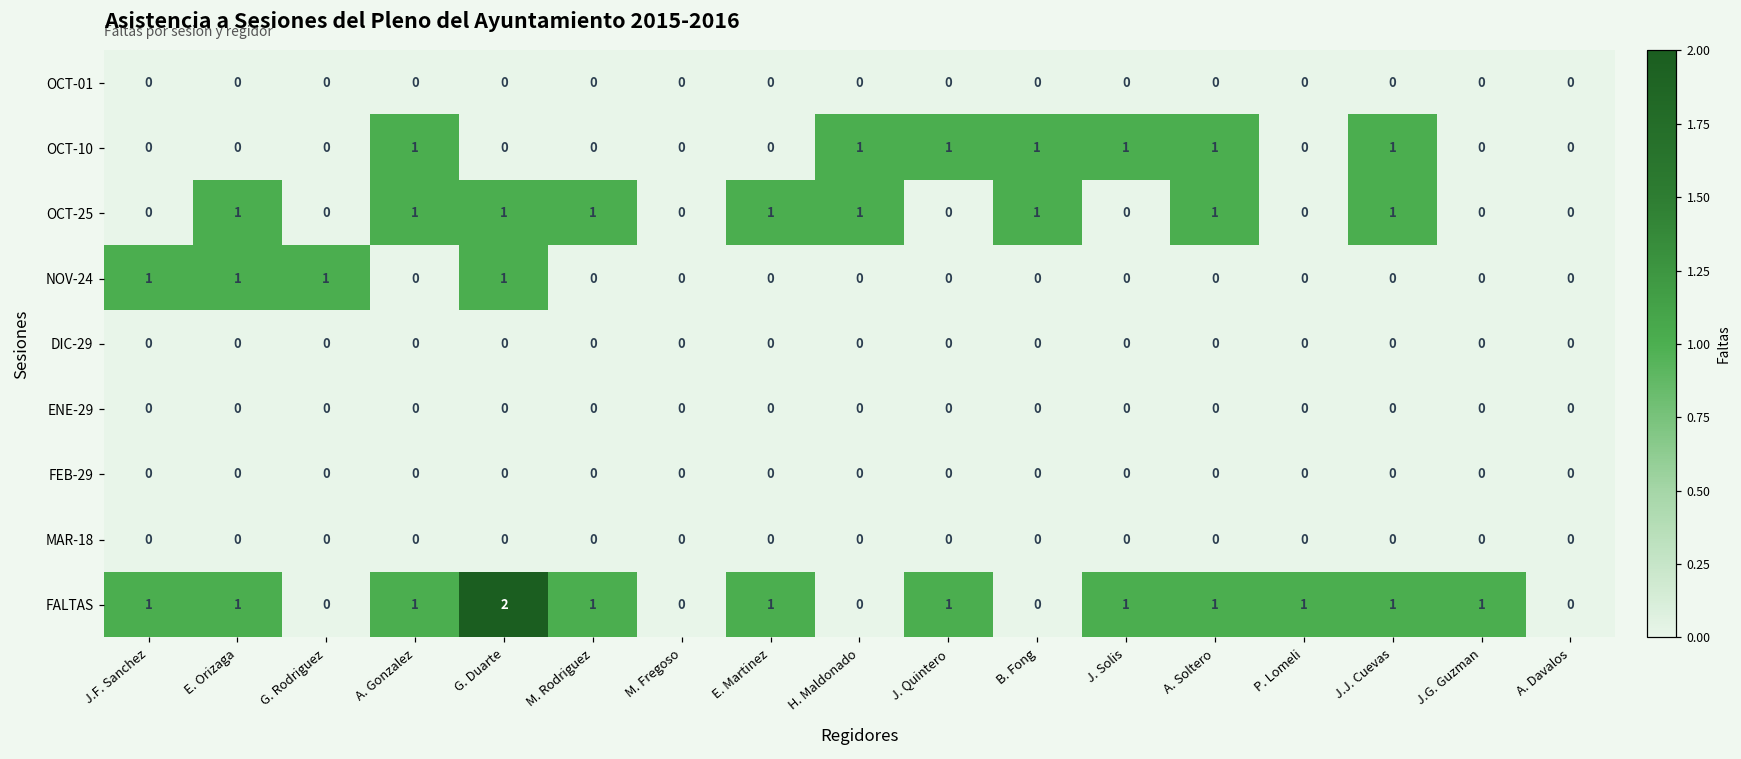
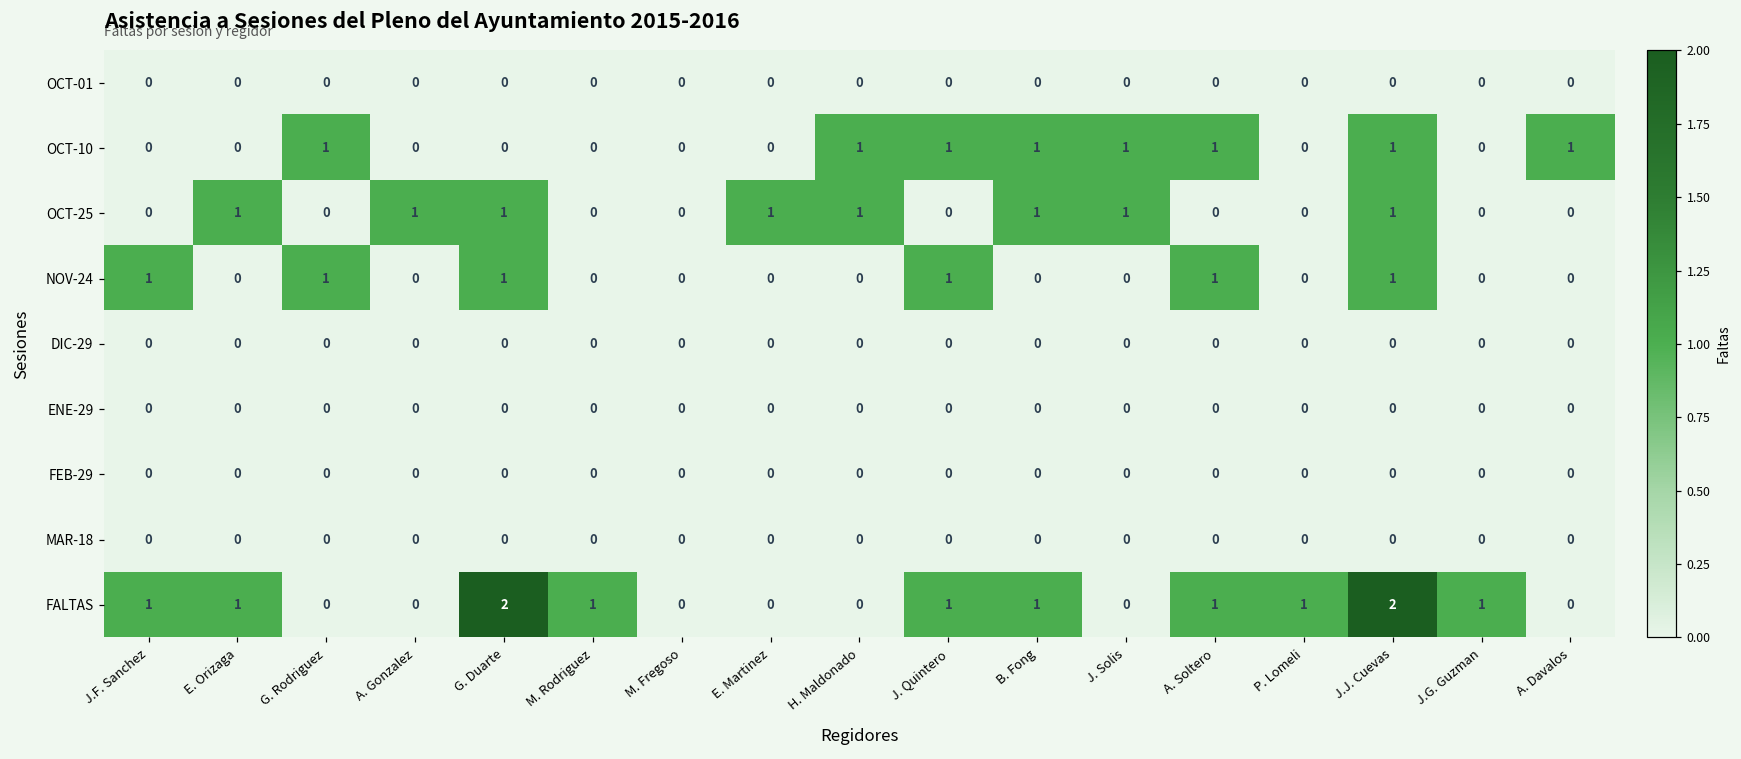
OCT-10, G. Rodriguez: 0 -> 1
OCT-10, A. Gonzalez: 1 -> 0
OCT-10, A. Davalos: 0 -> 1
OCT-25, M. Rodriguez: 1 -> 0
OCT-25, J. Solis: 0 -> 1
OCT-25, A. Soltero: 1 -> 0
NOV-24, E. Orizaga: 1 -> 0
NOV-24, J. Quintero: 0 -> 1
NOV-24, A. Soltero: 0 -> 1
NOV-24, J.J. Cuevas: 0 -> 1
FALTAS, A. Gonzalez: 1 -> 0
FALTAS, E. Martinez: 1 -> 0
FALTAS, B. Fong: 0 -> 1
FALTAS, J. Solis: 1 -> 0
FALTAS, J.J. Cuevas: 1 -> 2
